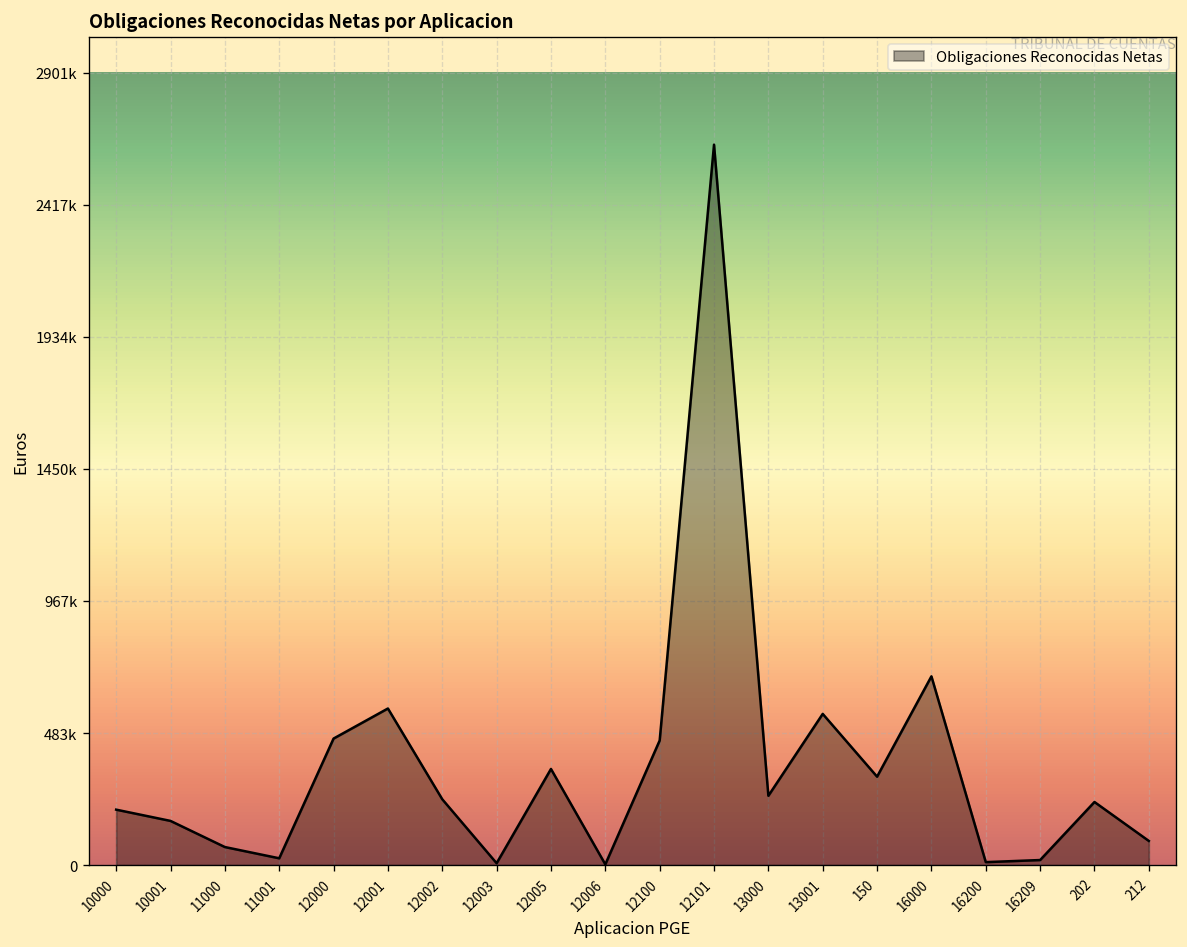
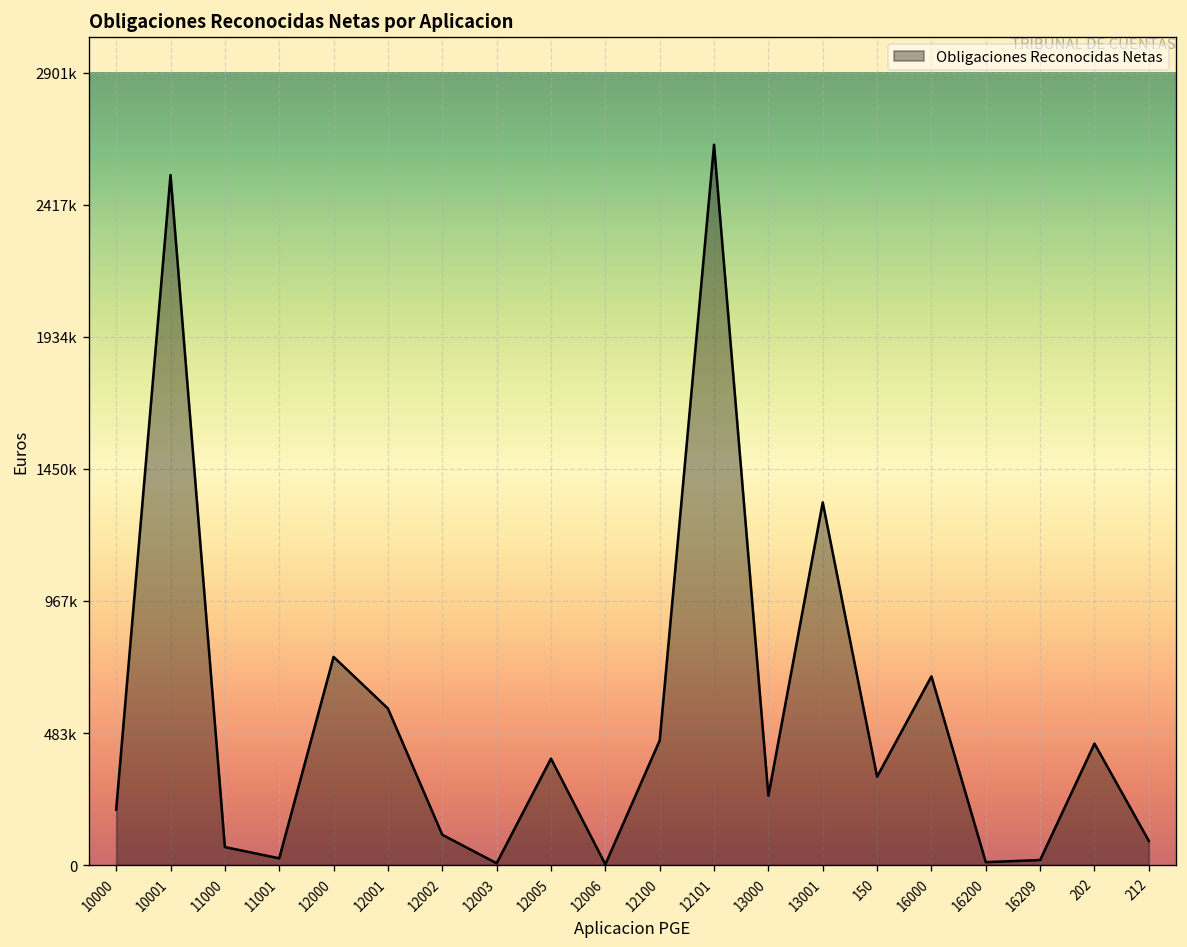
10001: 160000 -> 2530000
12000: 460000 -> 760000
12002: 240000 -> 110000
12005: 350000 -> 390000
13001: 550000 -> 1330000
202: 230000 -> 440000
